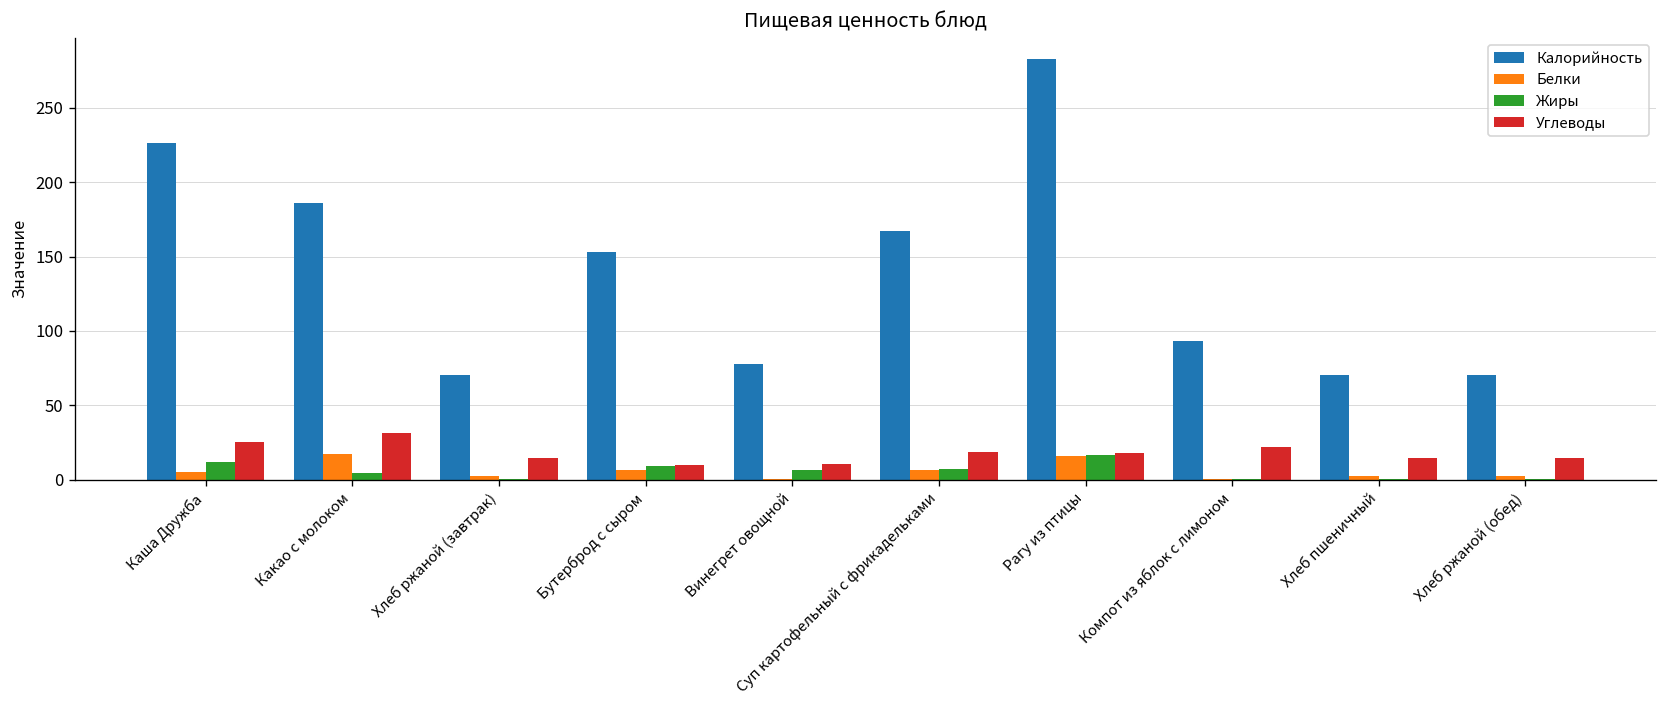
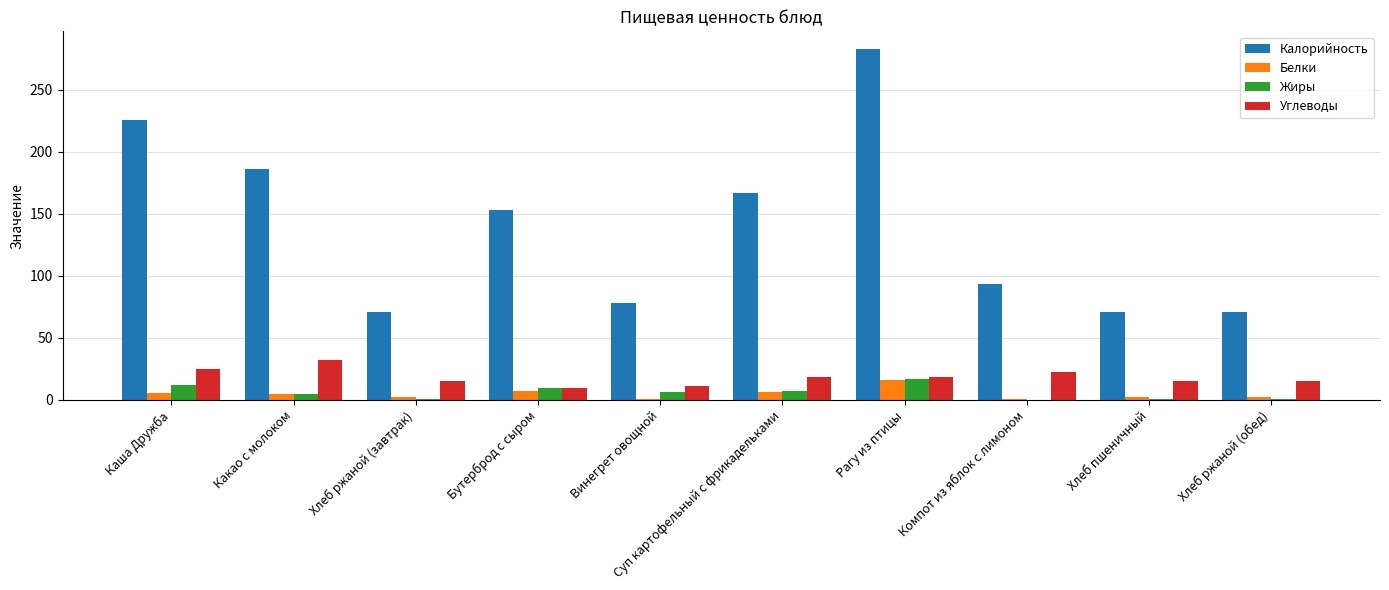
Белки, Какао с молоком: 18 -> 5
